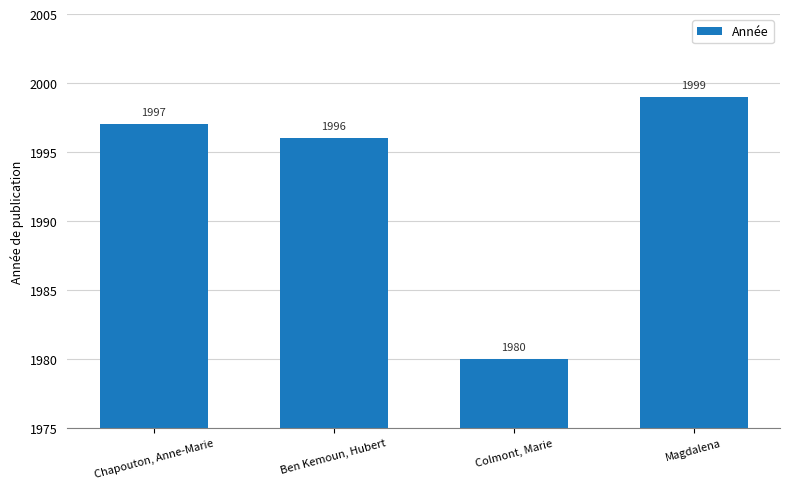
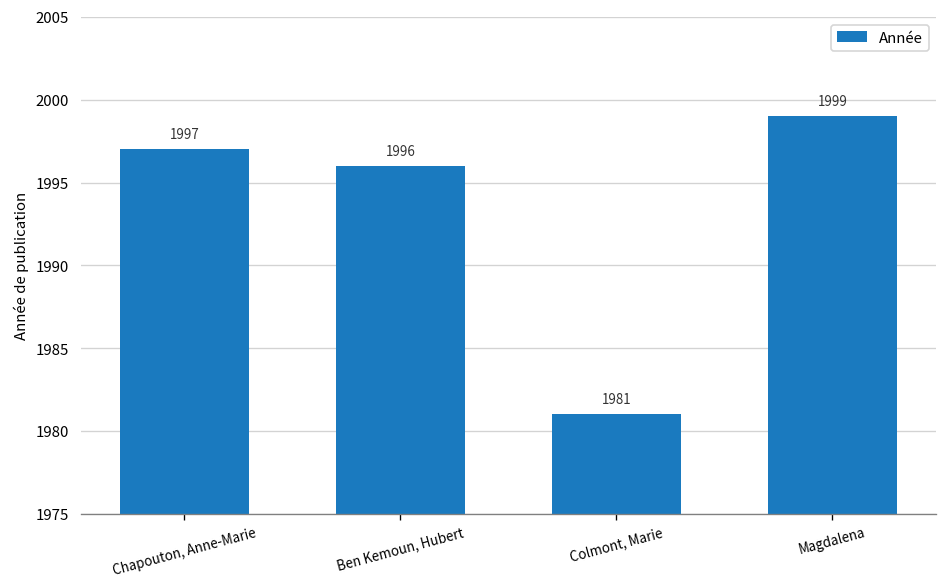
Colmont, Marie: 1980 -> 1981
